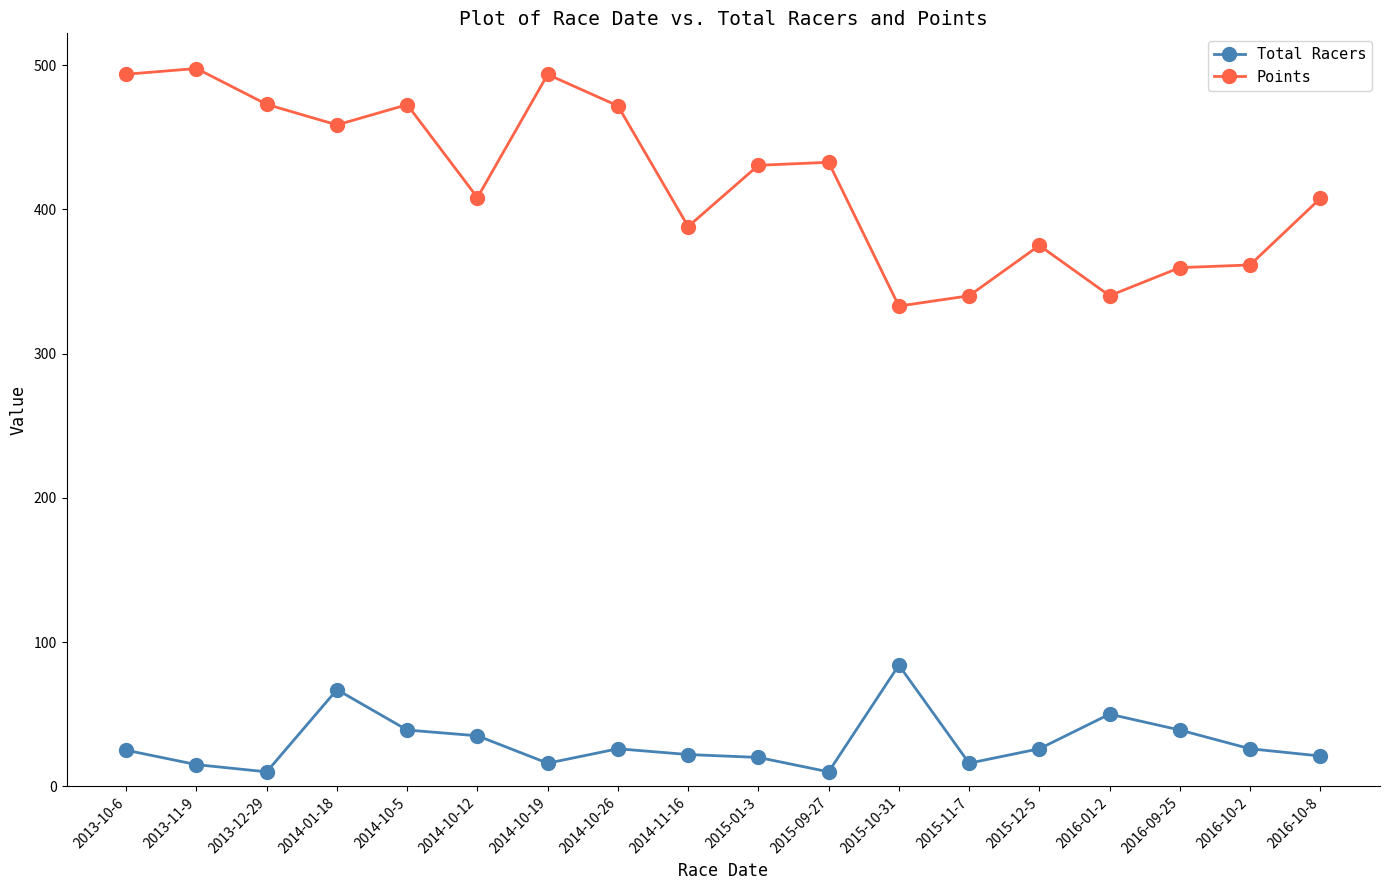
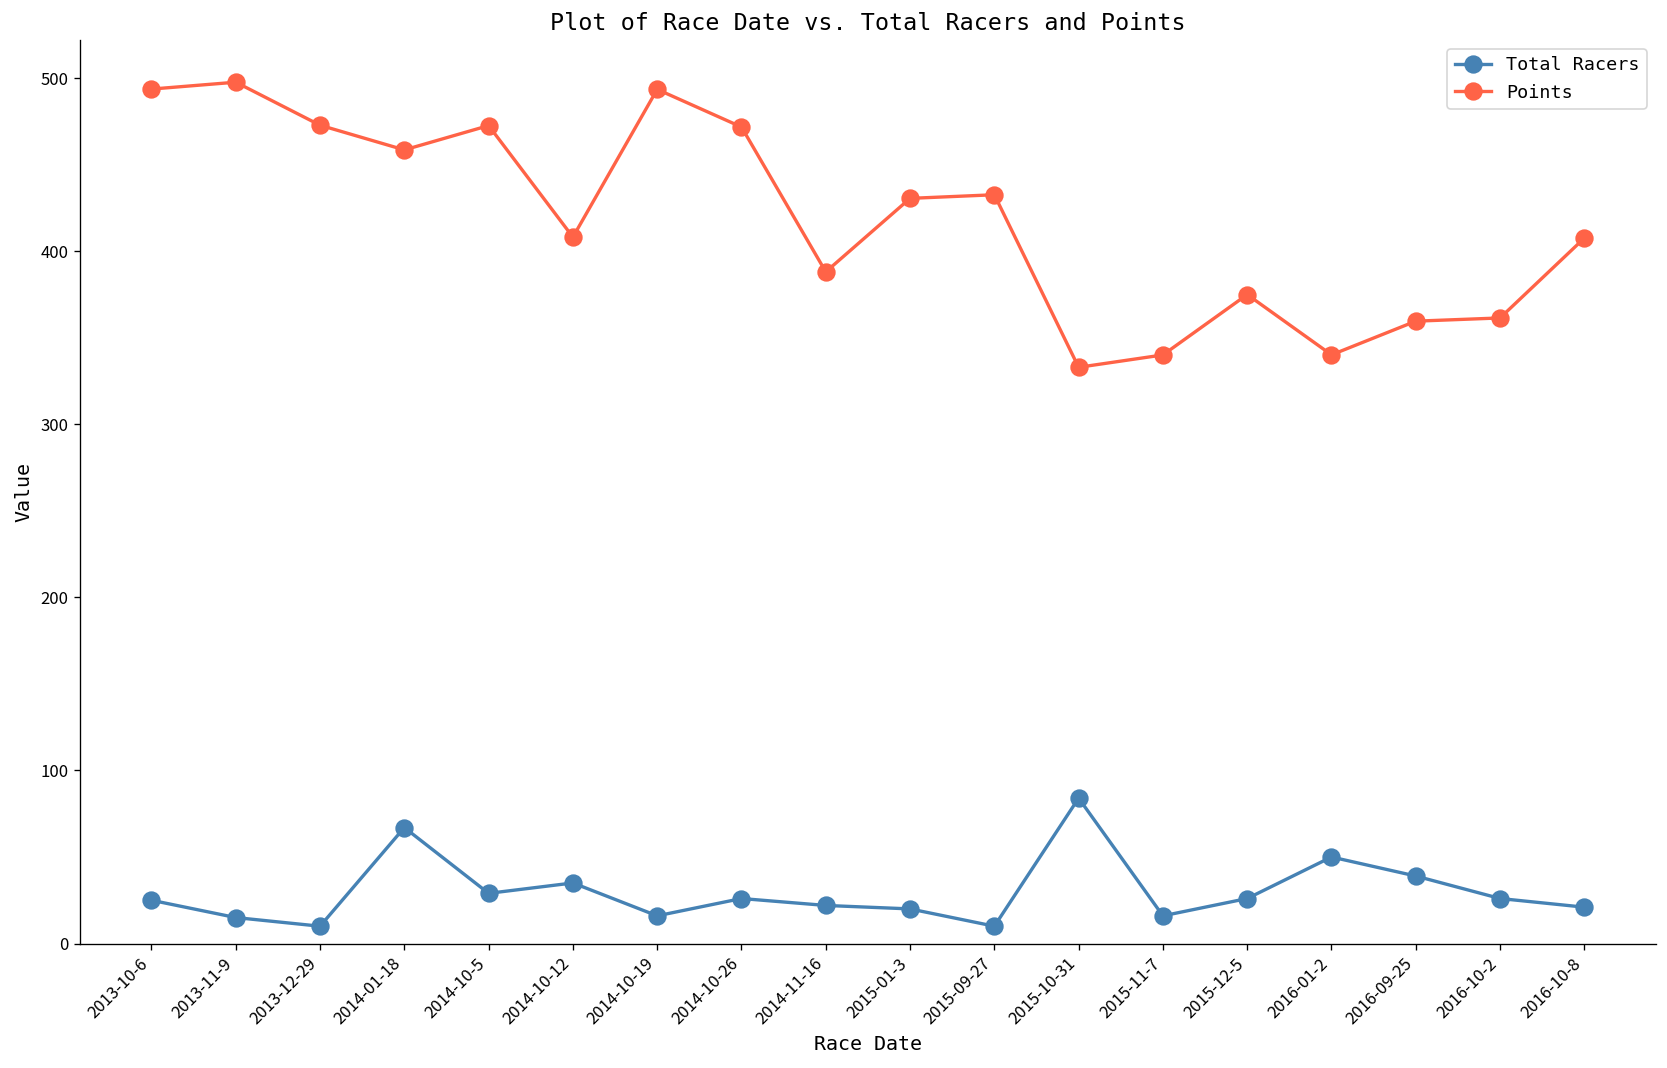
Total Racers, 2014-10-5: 39 -> 29
